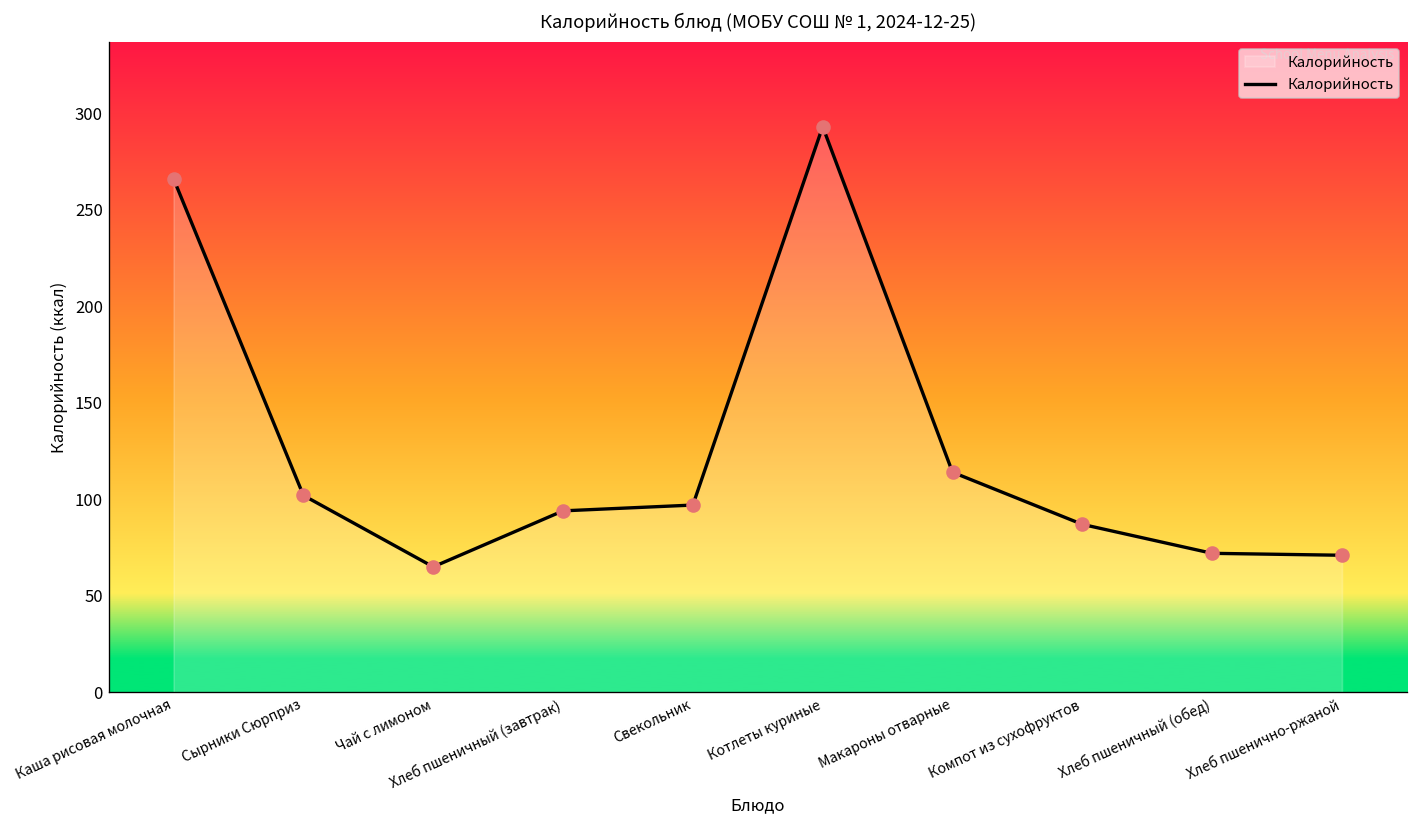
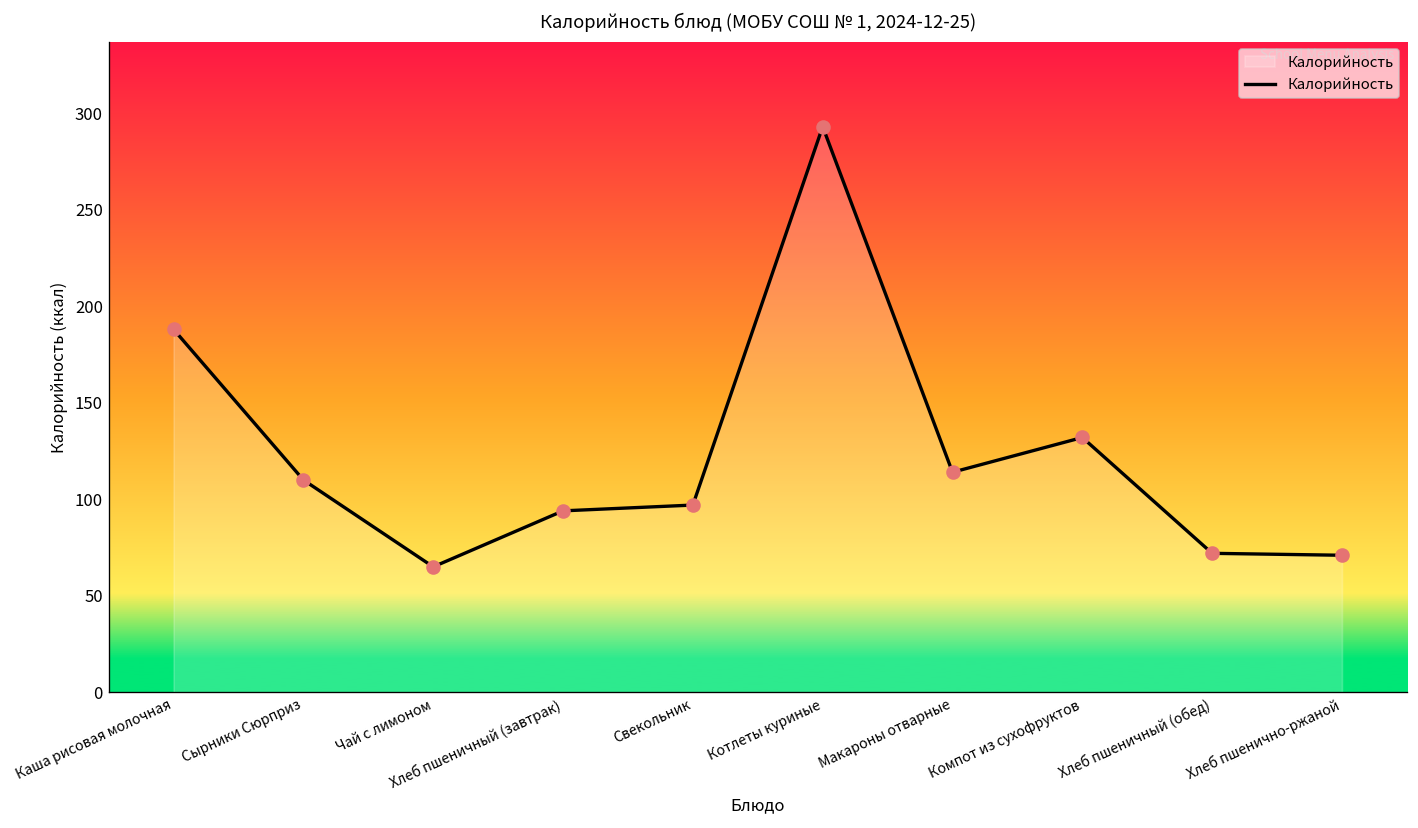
Каша рисовая молочная: 266 -> 188
Сырники Сюрприз: 102 -> 110
Компот из сухофруктов: 87 -> 132
